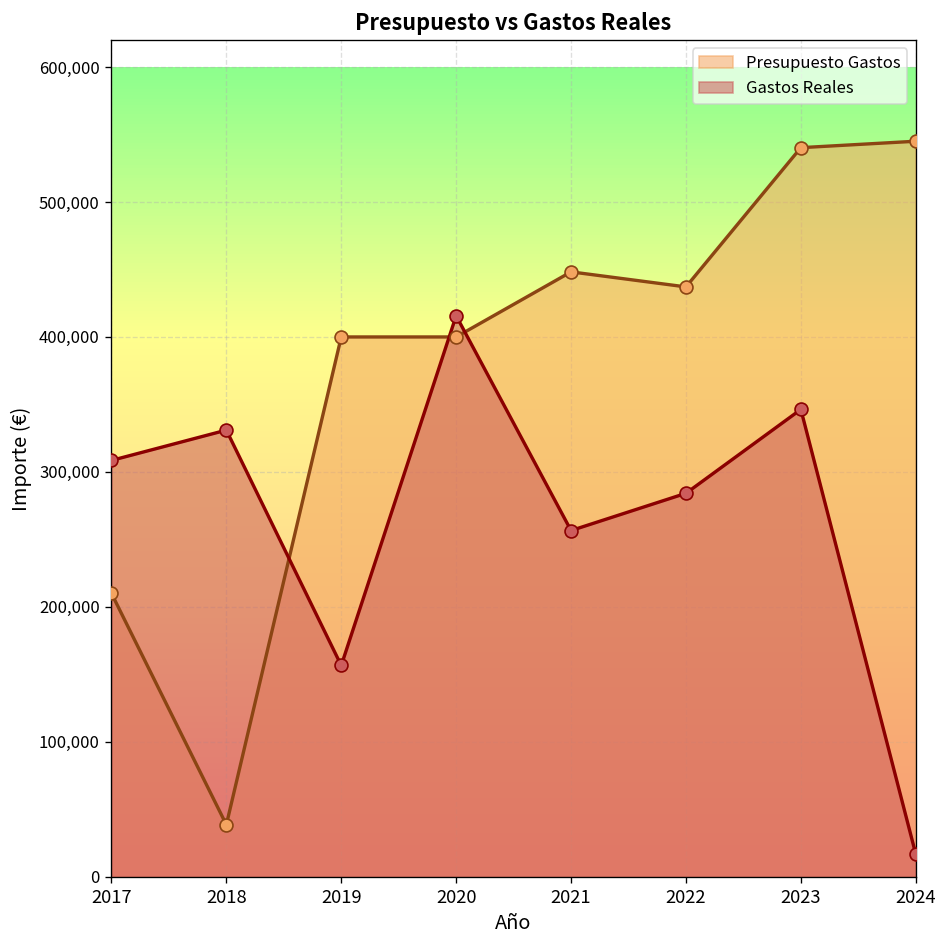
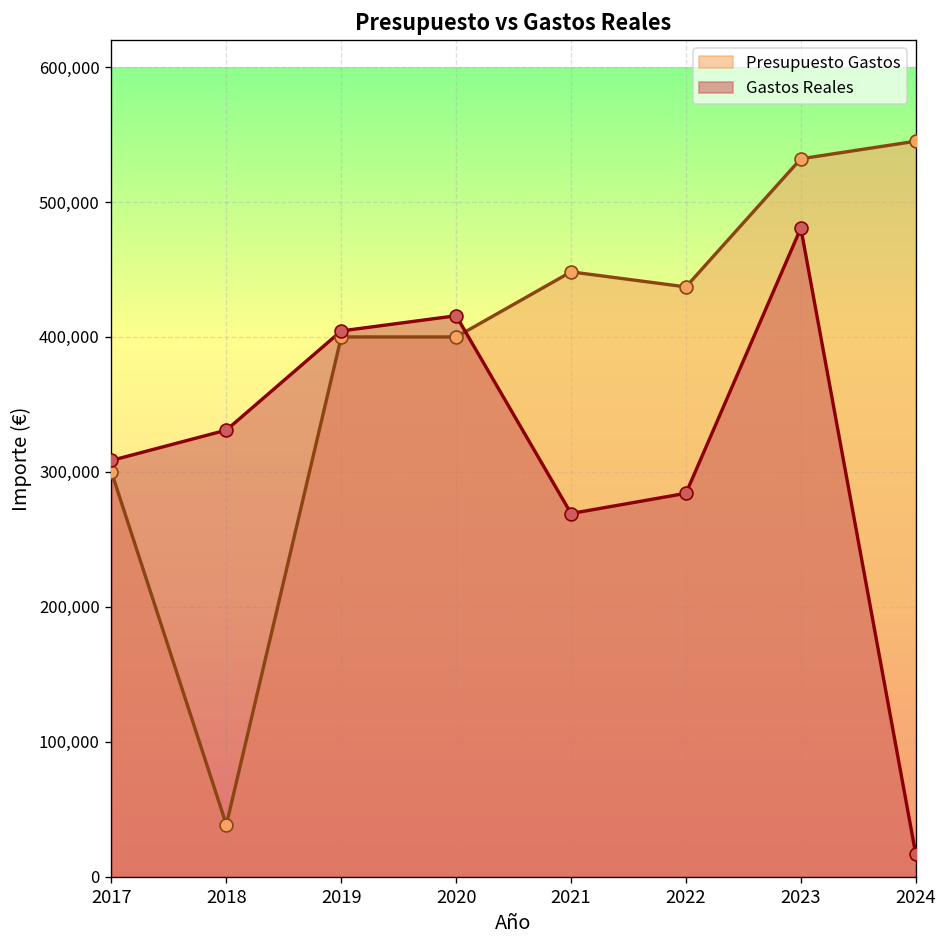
Presupuesto Gastos, 2017: 210,000 -> 300,000
Gastos Reales, 2019: 157,000 -> 404,000
Gastos Reales, 2021: 257,000 -> 269,000
Presupuesto Gastos, 2023: 540,000 -> 532,000
Gastos Reales, 2023: 346,000 -> 481,000
